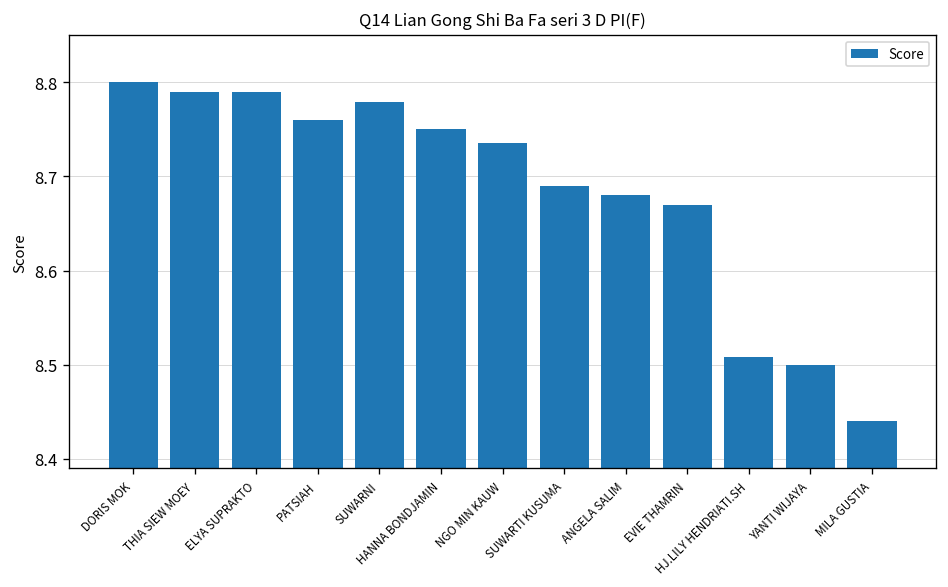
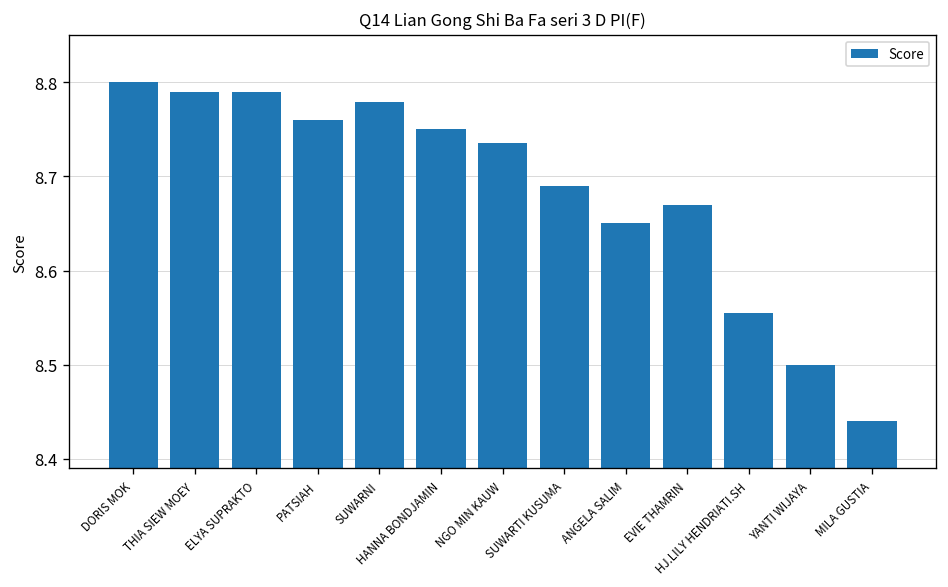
ANGELA SALIM: 8.68 -> 8.65
HJ.LILY HENDRIATI.SH: 8.51 -> 8.56
